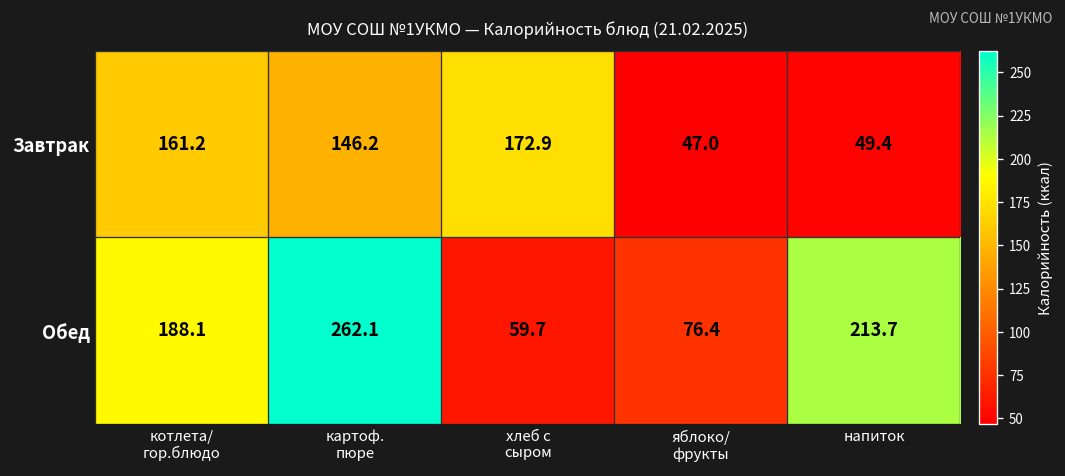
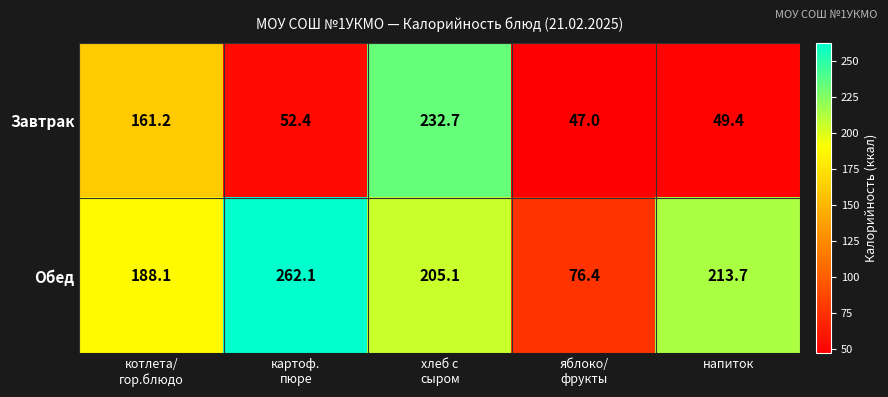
Завтрак, картоф. пюре: 146.2 -> 52.4
Завтрак, хлеб с сыром: 172.9 -> 232.7
Обед, хлеб с сыром: 59.7 -> 205.1
